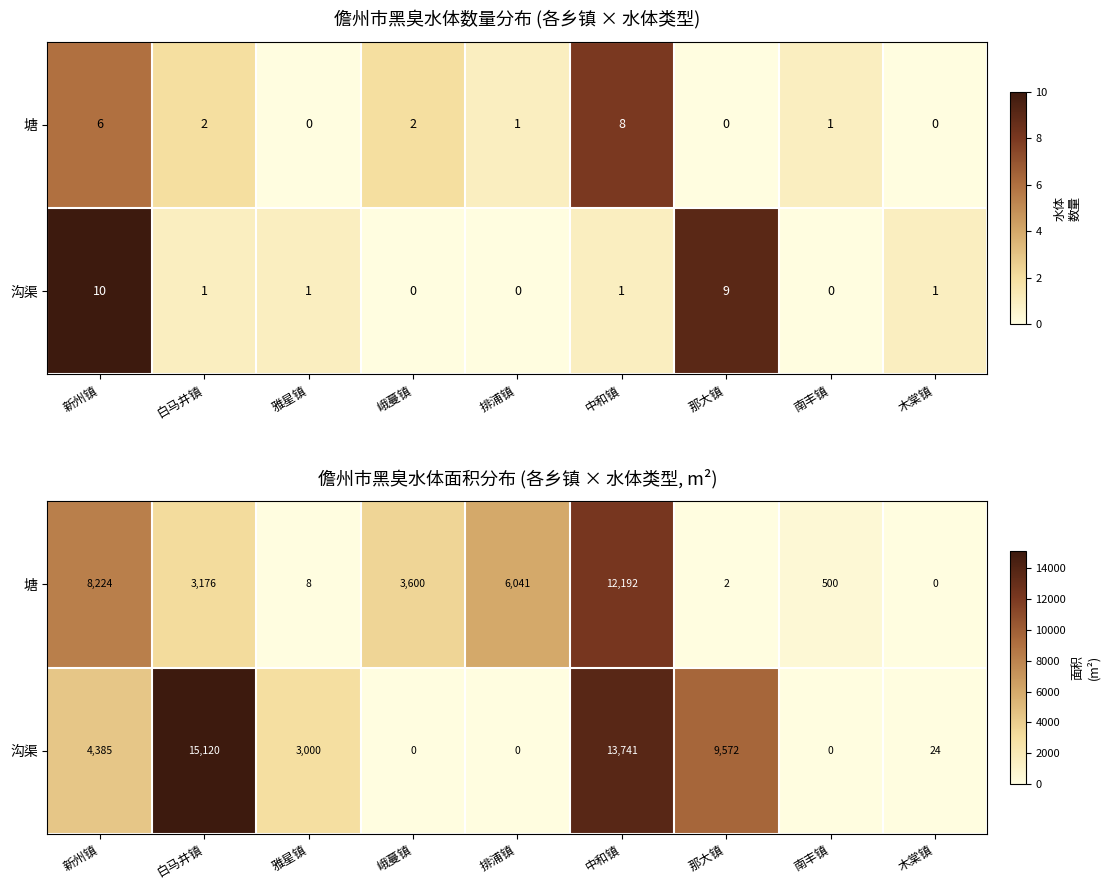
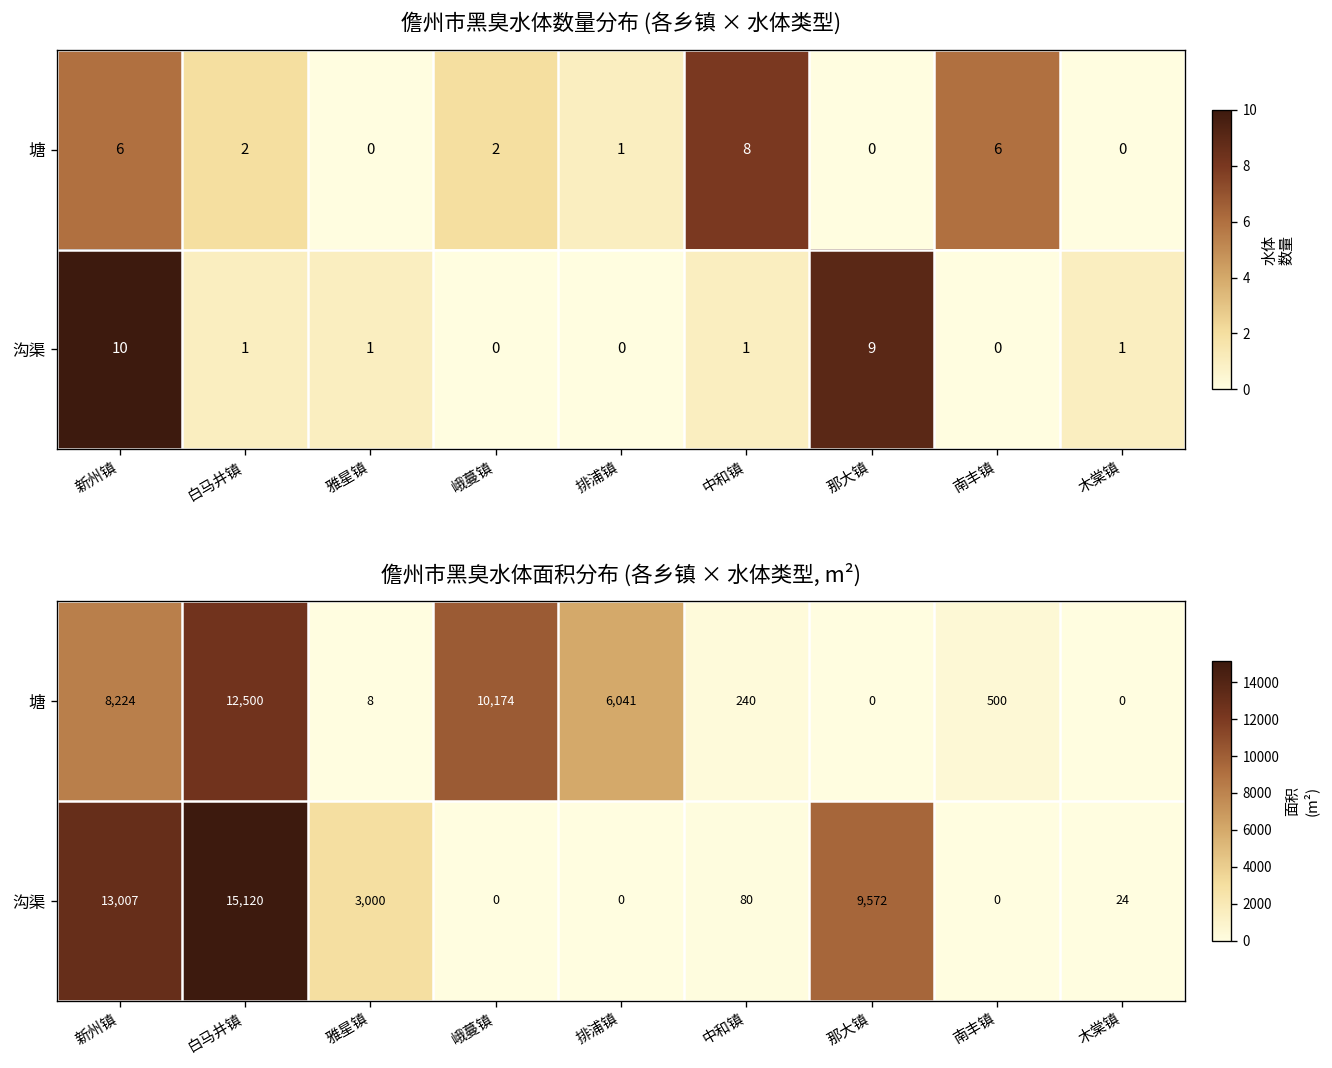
儋州市黑臭水体数量分布 (各乡镇 × 水体类型), 塘, 南丰镇: 1 -> 6
儋州市黑臭水体面积分布 (各乡镇 × 水体类型, m²), 塘, 白马井镇: 3,176 -> 12,500
儋州市黑臭水体面积分布 (各乡镇 × 水体类型, m²), 塘, 峨蔓镇: 3,600 -> 10,174
儋州市黑臭水体面积分布 (各乡镇 × 水体类型, m²), 塘, 中和镇: 12,192 -> 240
儋州市黑臭水体面积分布 (各乡镇 × 水体类型, m²), 塘, 那大镇: 2 -> 0
儋州市黑臭水体面积分布 (各乡镇 × 水体类型, m²), 沟渠, 新州镇: 4,385 -> 13,007
儋州市黑臭水体面积分布 (各乡镇 × 水体类型, m²), 沟渠, 中和镇: 13,741 -> 80
